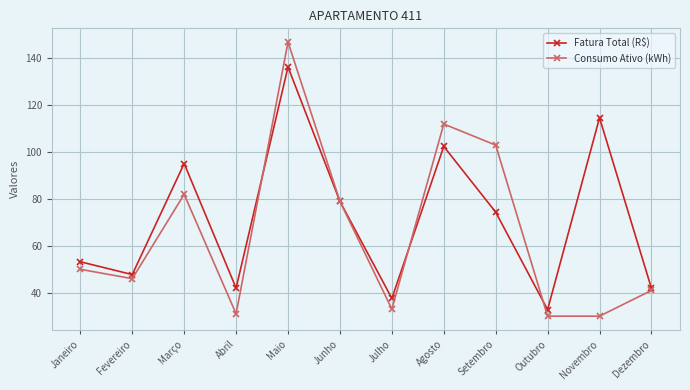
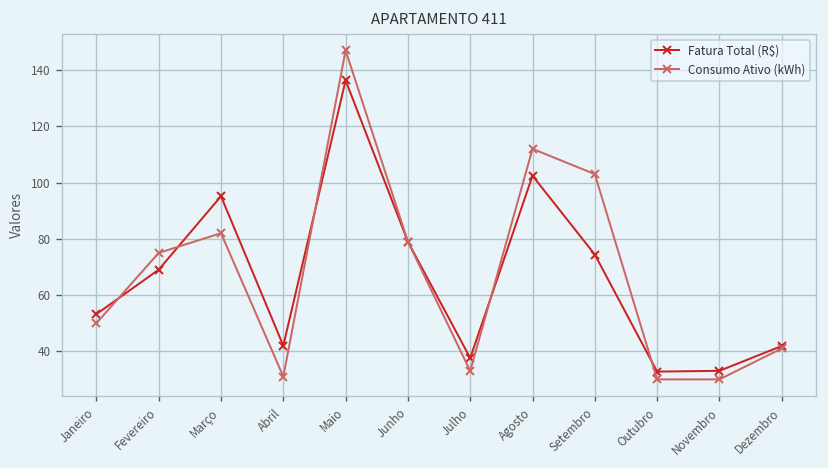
Fatura Total (R$), Fevereiro: 48 -> 69
Consumo Ativo (kWh), Fevereiro: 46 -> 75
Fatura Total (R$), Novembro: 115 -> 33
